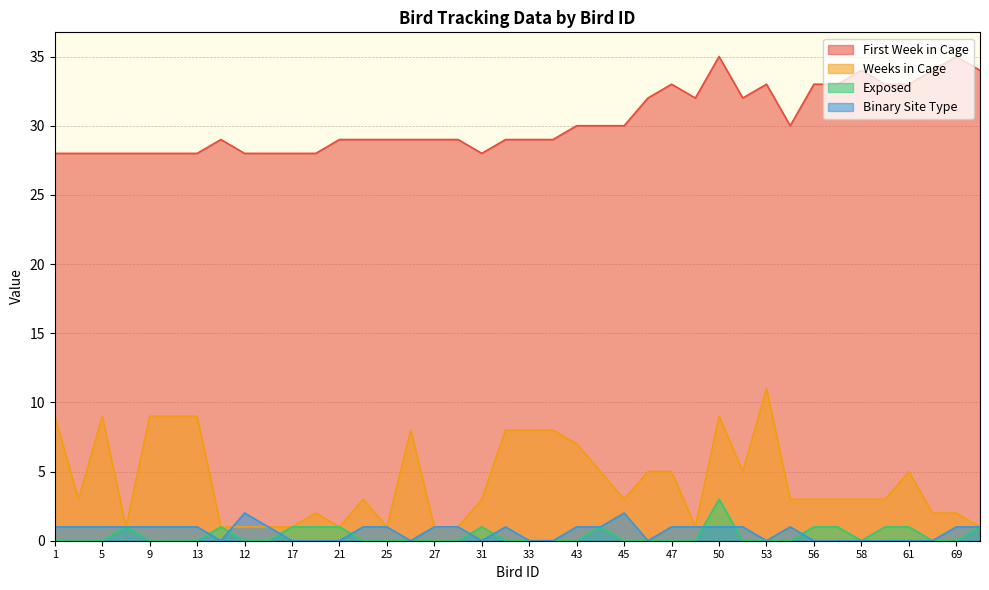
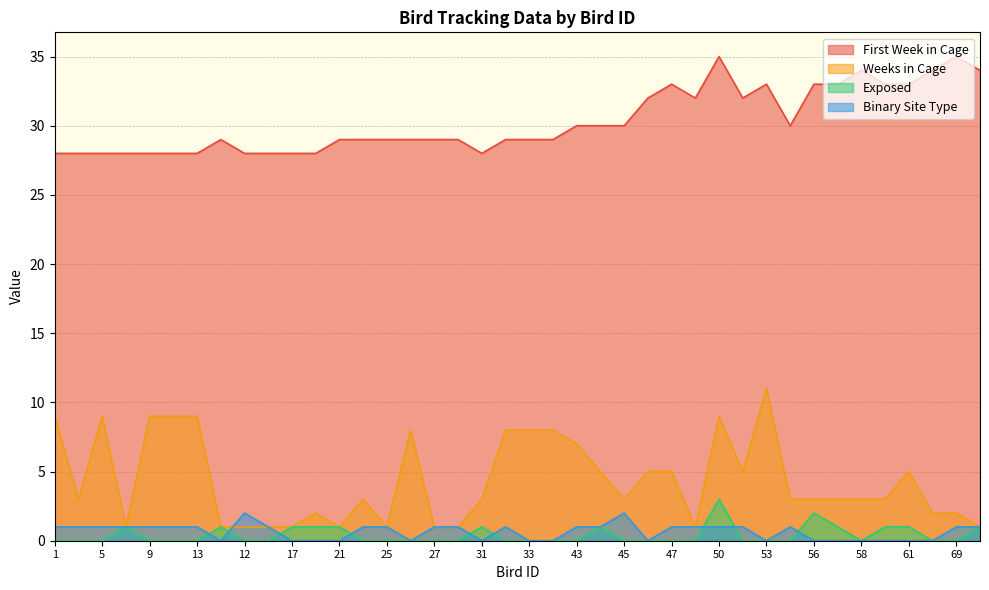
Exposed, 56: 1 -> 2
